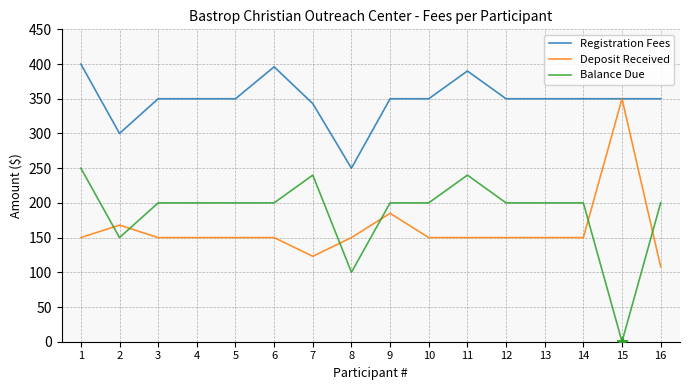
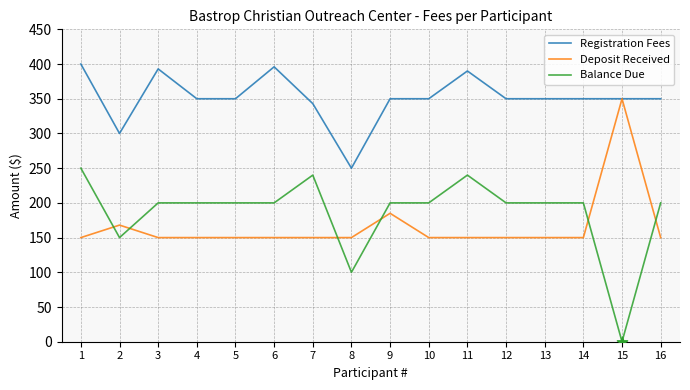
Registration Fees, 3: 350 -> 390
Deposit Received, 7: 120 -> 150
Deposit Received, 16: 110 -> 150
